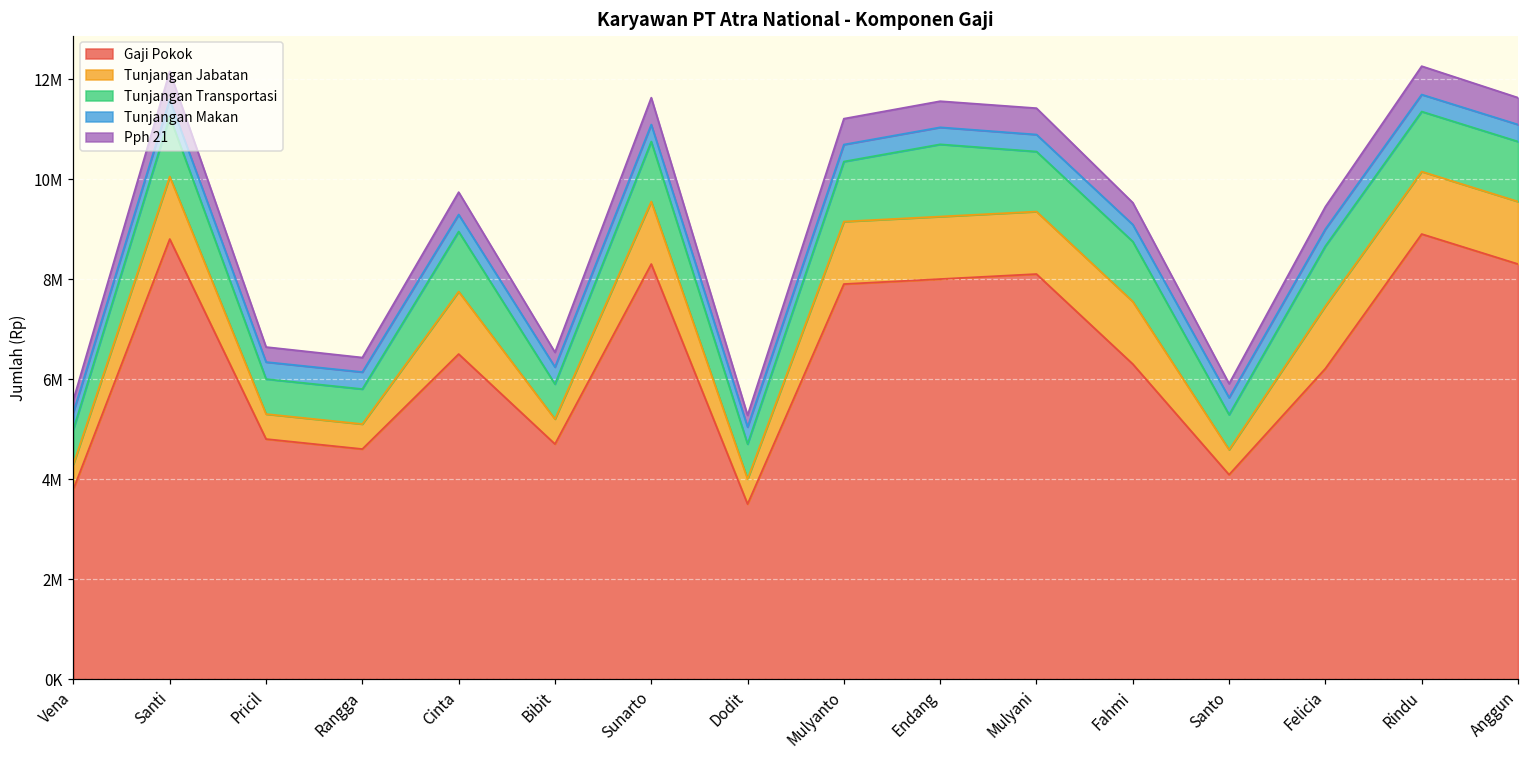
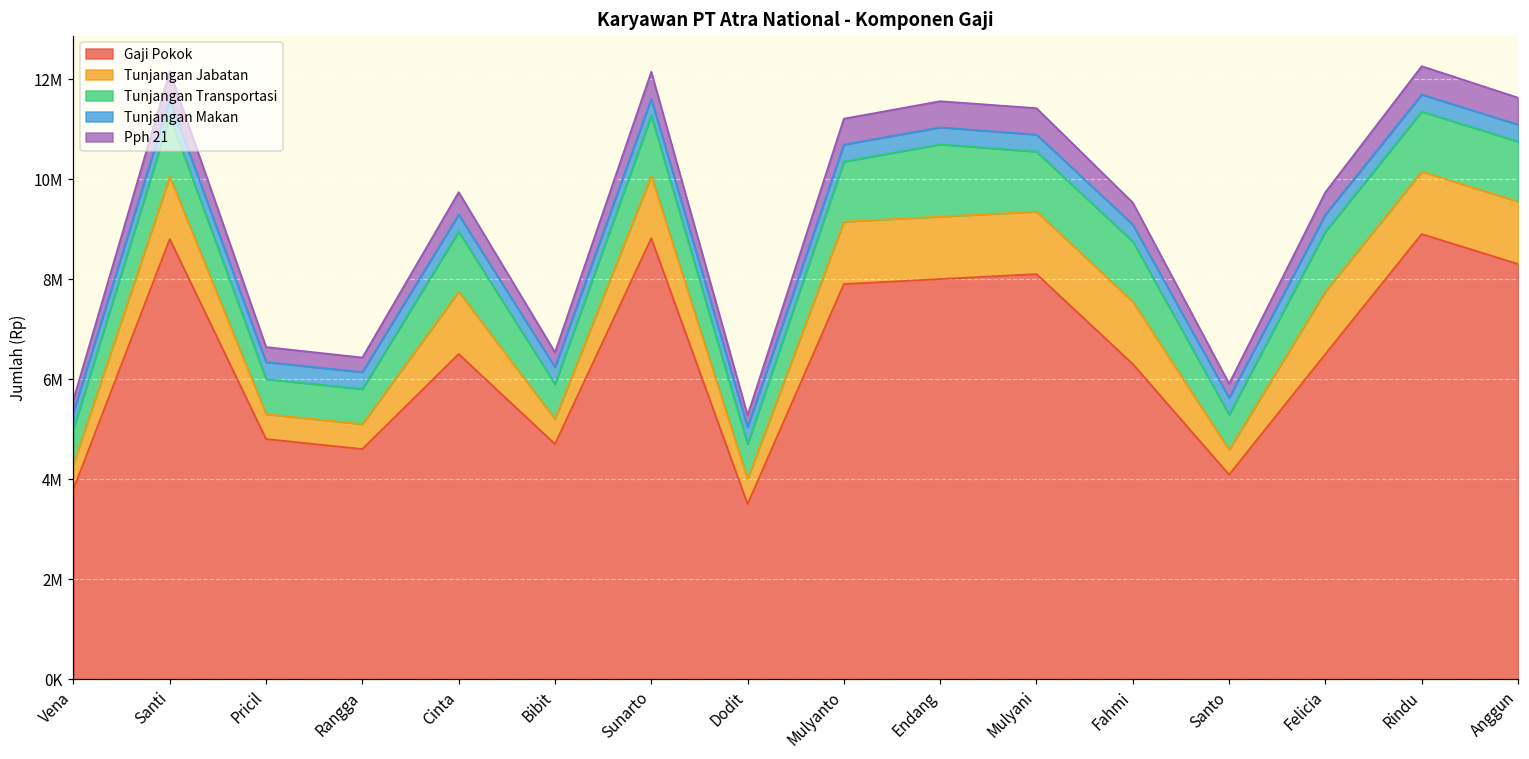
Gaji Pokok, Sunarto: 8300000 -> 8800000
Gaji Pokok, Felicia: 6200000 -> 6500000
